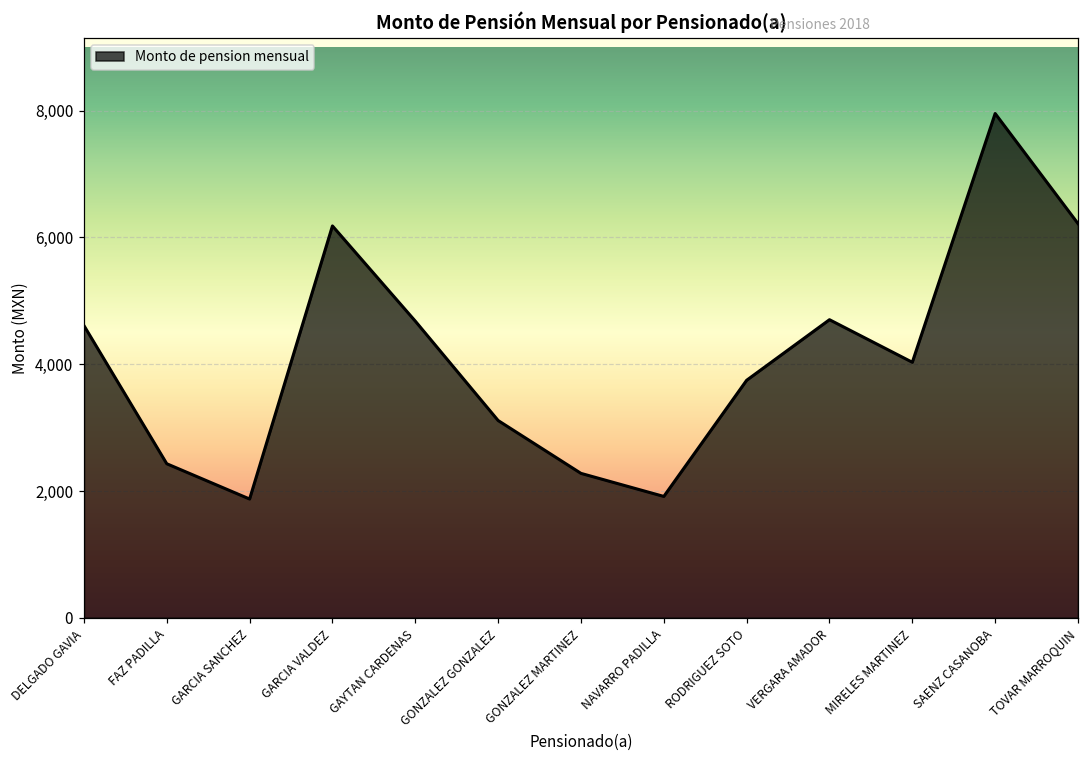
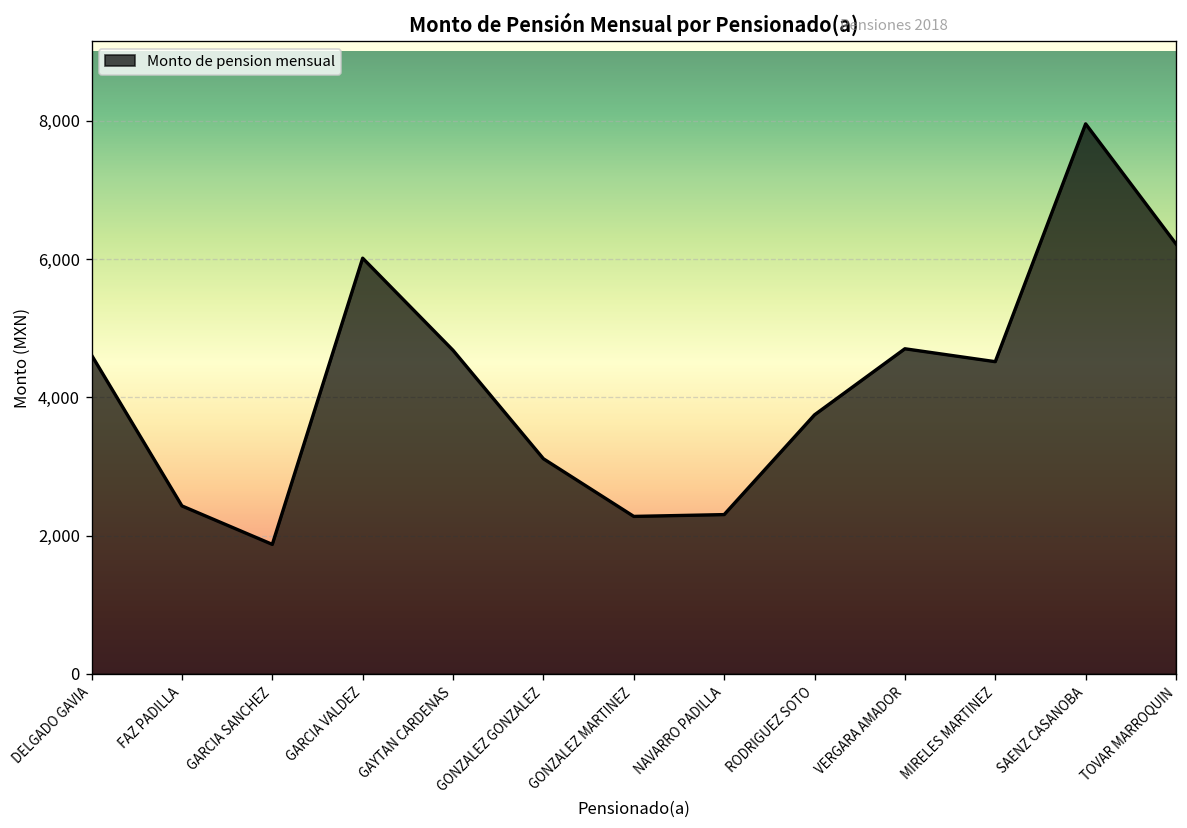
GARCIA VALDEZ: 6,200 -> 6,000
NAVARRO PADILLA: 1,900 -> 2,300
MIRELES MARTINEZ: 4,000 -> 4,500
